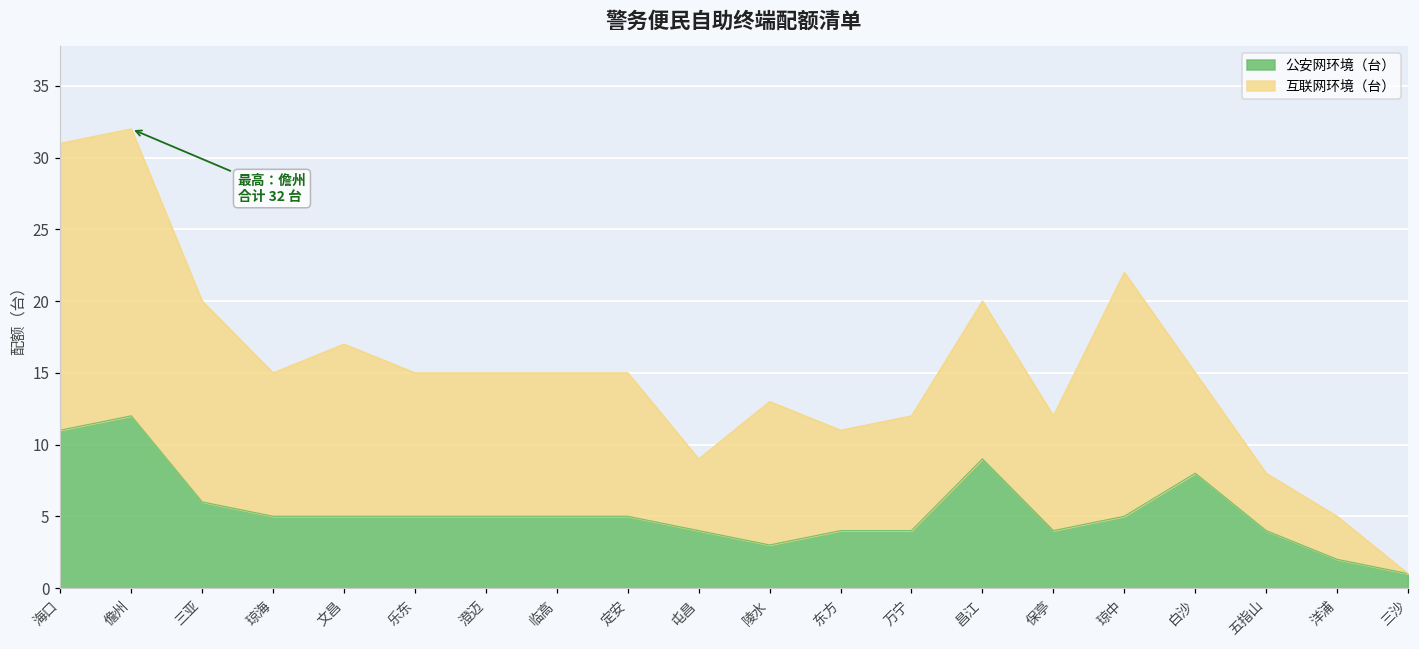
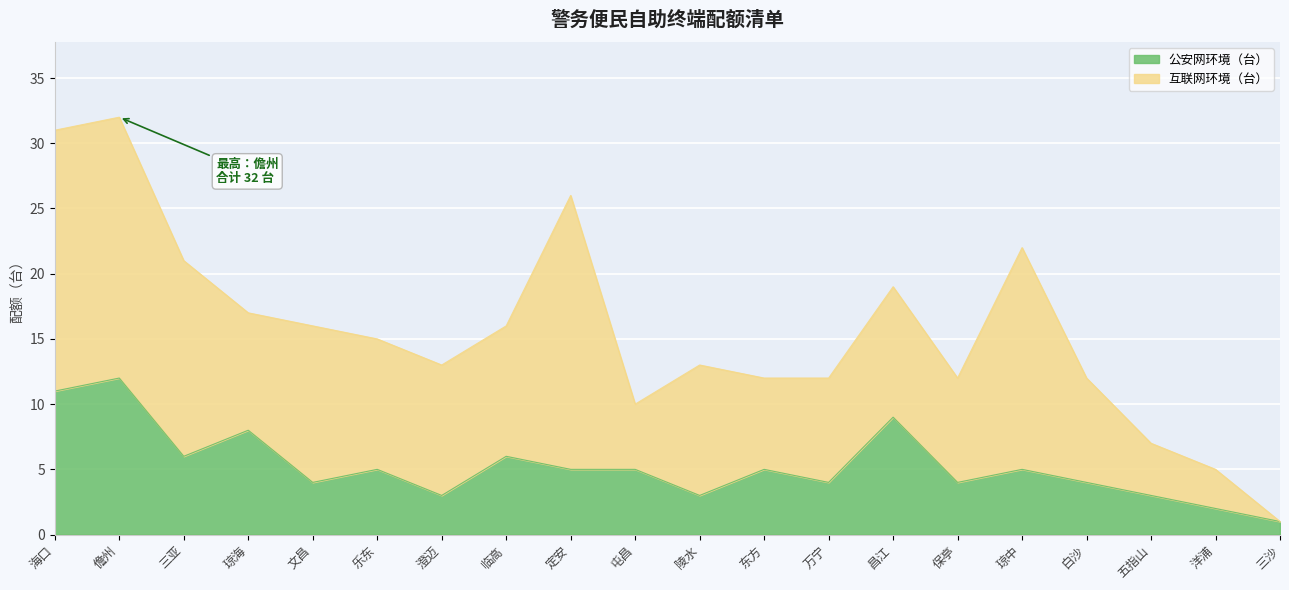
互联网环境（台）, 三亚: 14 -> 15
公安网环境（台）, 琼海: 5 -> 8
互联网环境（台）, 琼海: 10 -> 9
公安网环境（台）, 文昌: 5 -> 4
公安网环境（台）, 澄迈: 5 -> 3
公安网环境（台）, 临高: 5 -> 6
互联网环境（台）, 定安: 10 -> 21
公安网环境（台）, 屯昌: 4 -> 5
公安网环境（台）, 东方: 4 -> 5
互联网环境（台）, 昌江: 11 -> 10
公安网环境（台）, 白沙: 8 -> 4
互联网环境（台）, 白沙: 7 -> 8
公安网环境（台）, 五指山: 4 -> 3
